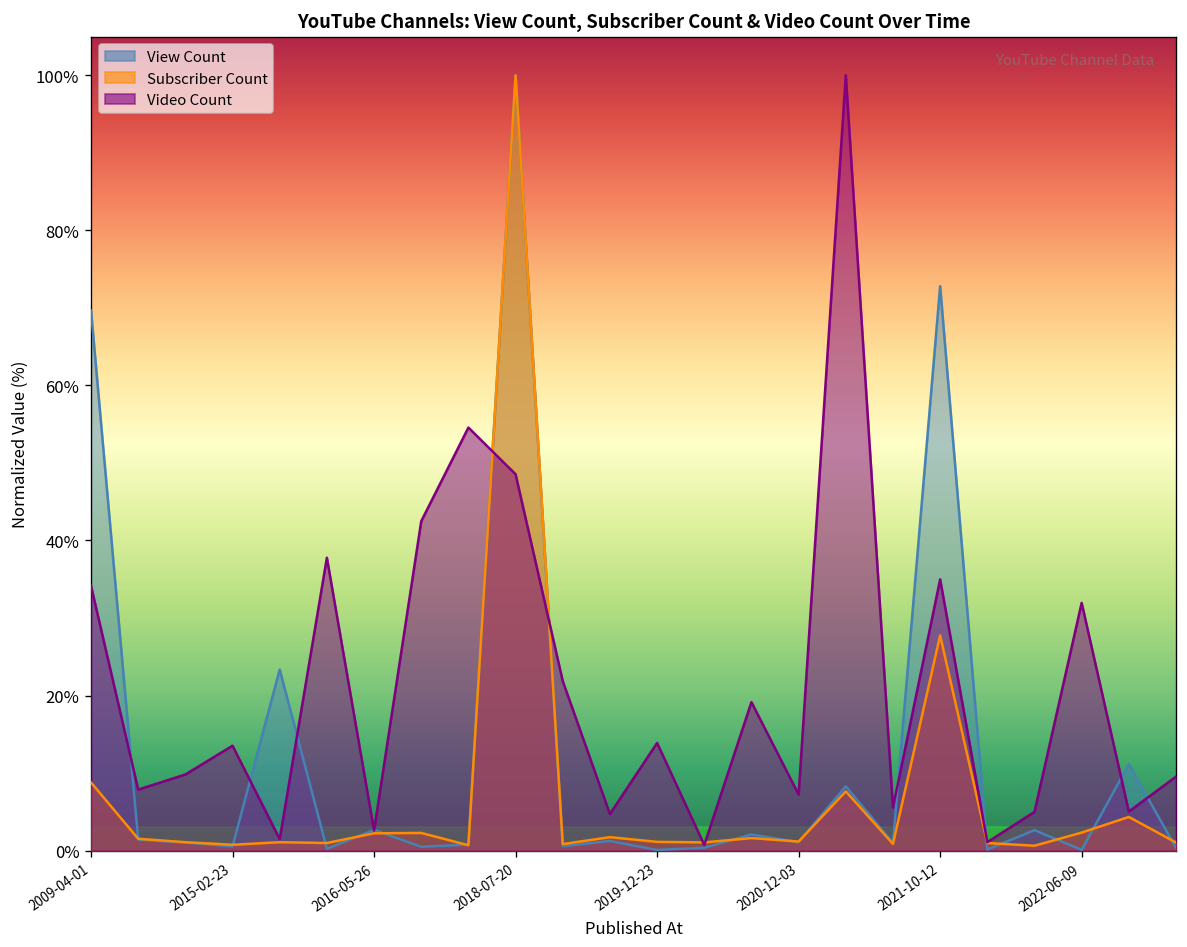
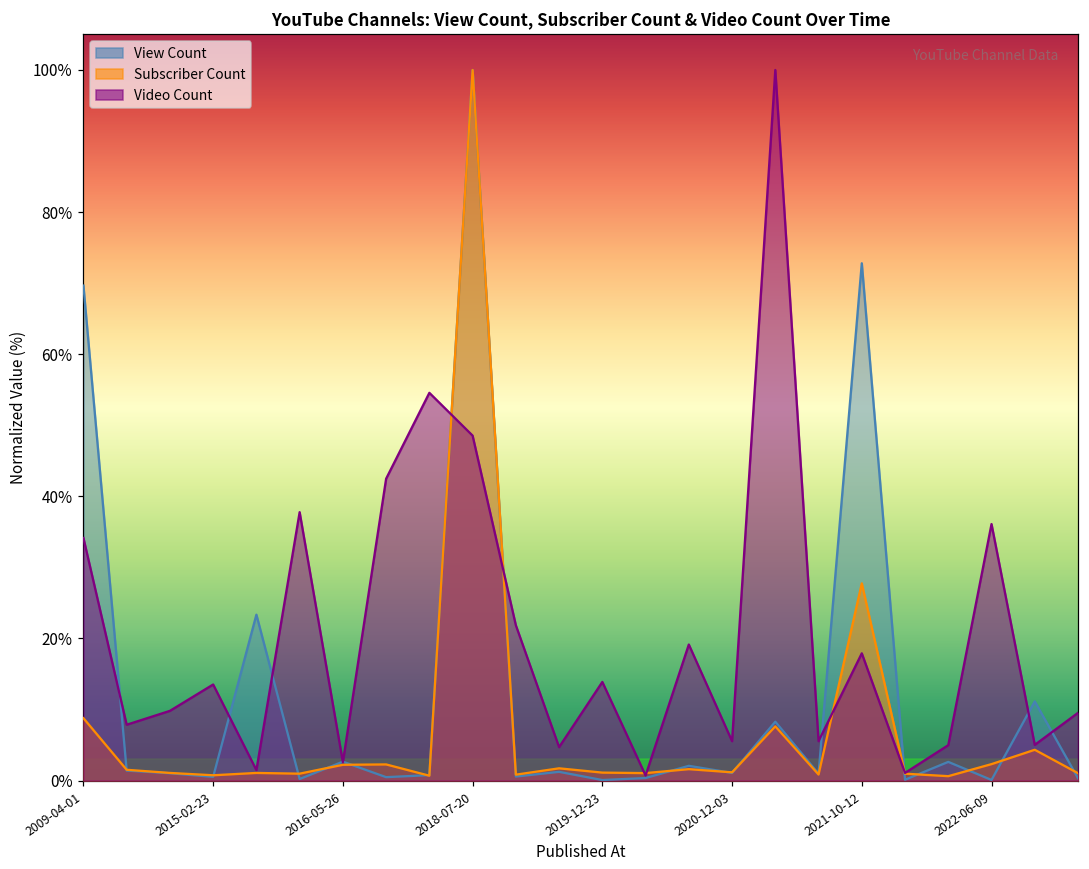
Video Count, 2020-12-03: 7% -> 6%
Video Count, 2021-10-12: 35% -> 18%
Video Count, 2022-06-09: 32% -> 36%
